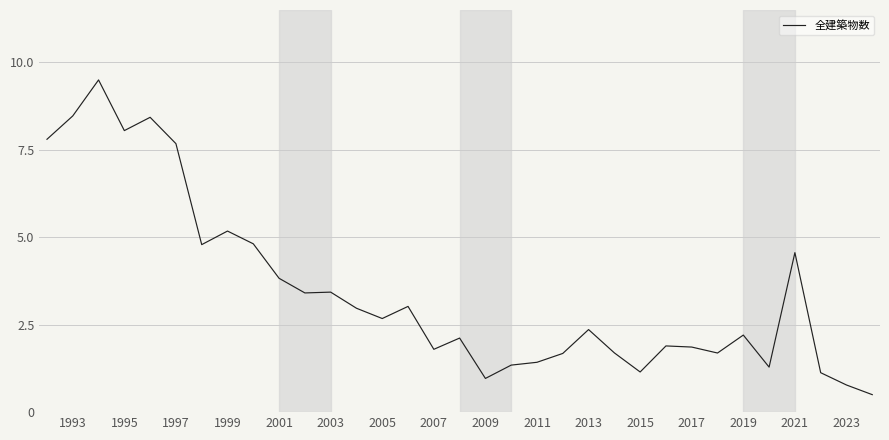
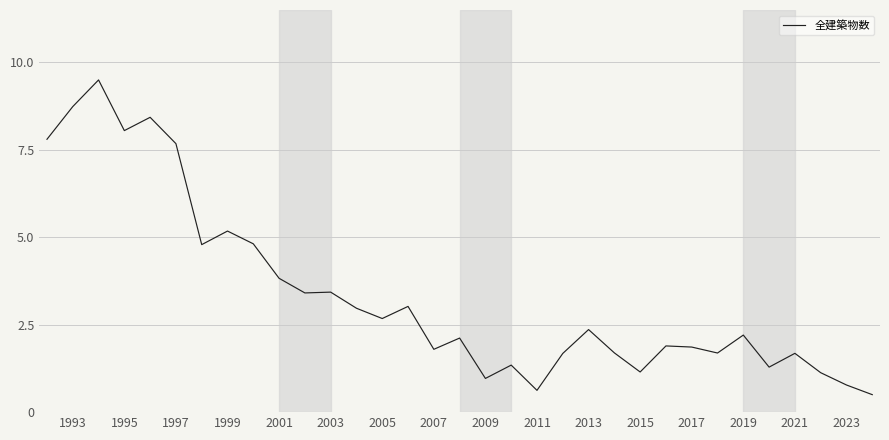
1993: 8.5 -> 8.7
2011: 1.4 -> 0.6
2021: 4.6 -> 1.7
